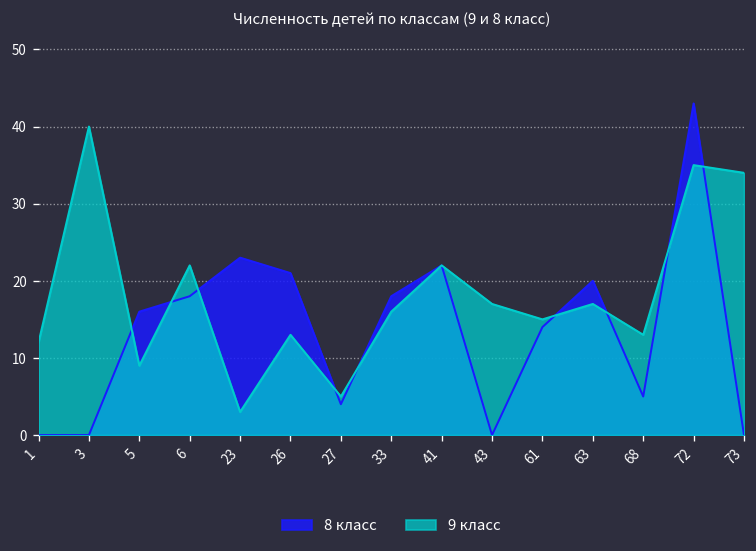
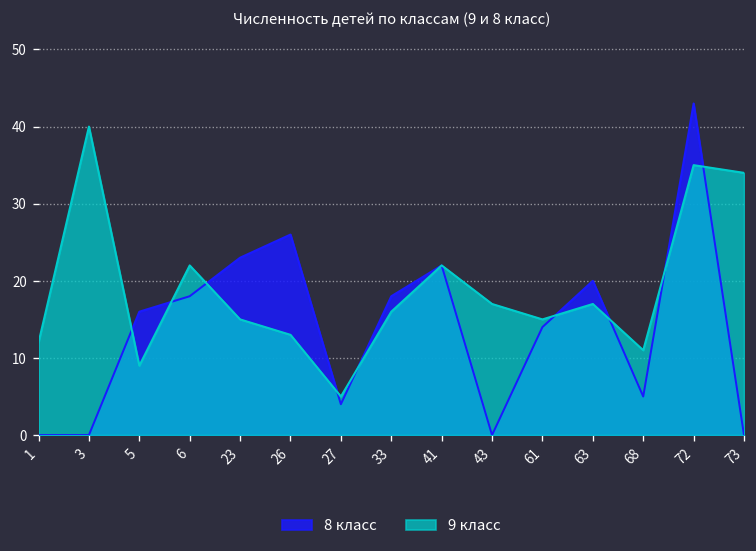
9 класс, 23: 3 -> 15
8 класс, 26: 21 -> 26
9 класс, 68: 13 -> 11
